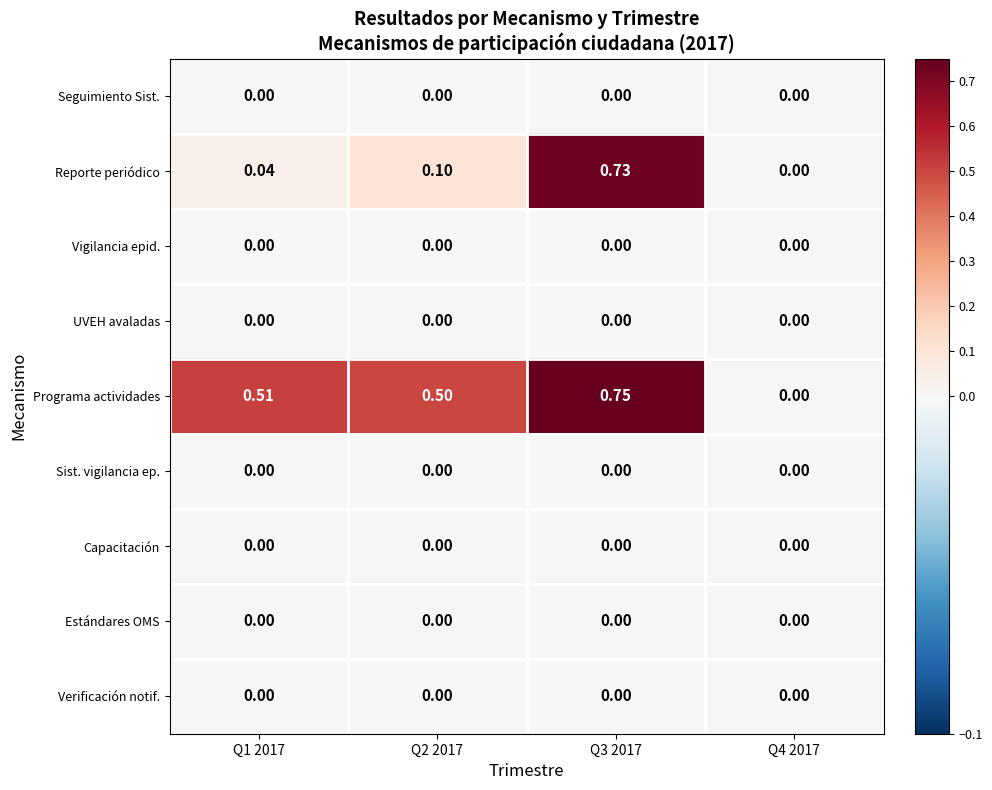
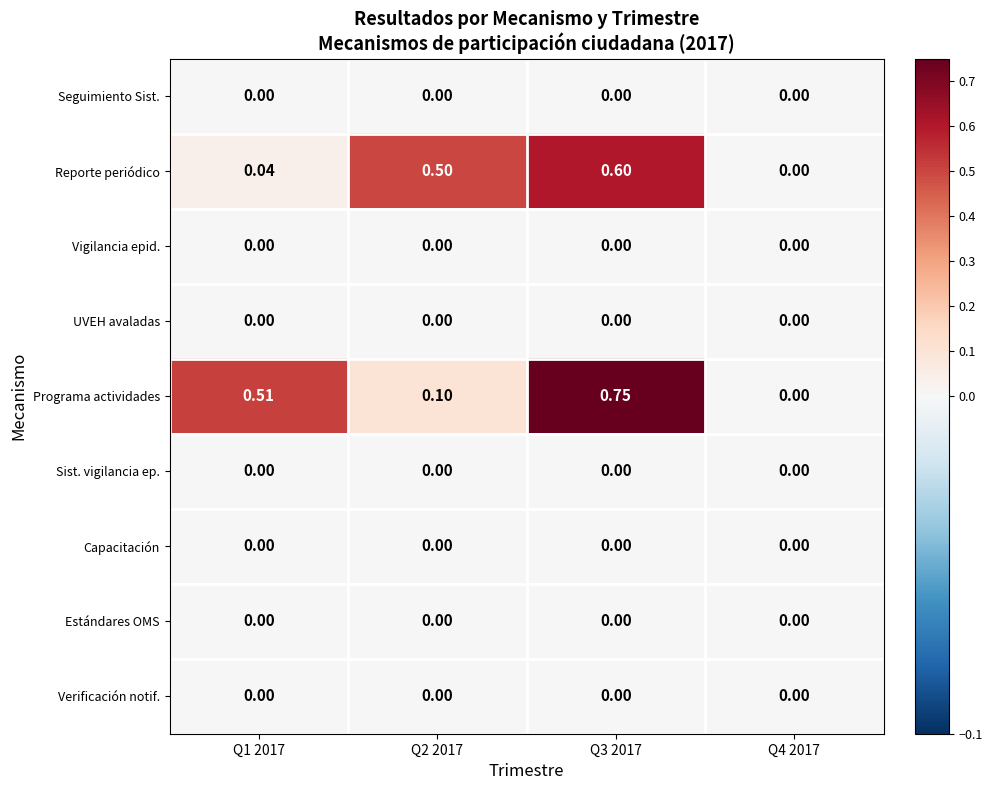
Reporte periódico, Q2 2017: 0.10 -> 0.50
Reporte periódico, Q3 2017: 0.73 -> 0.60
Programa actividades, Q2 2017: 0.50 -> 0.10
